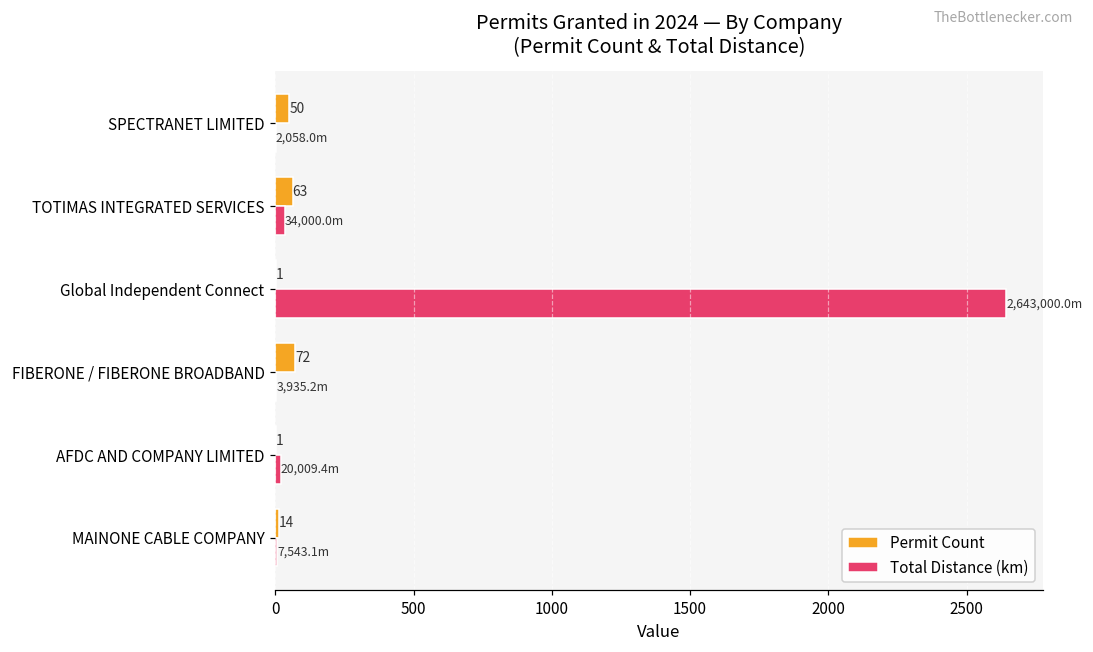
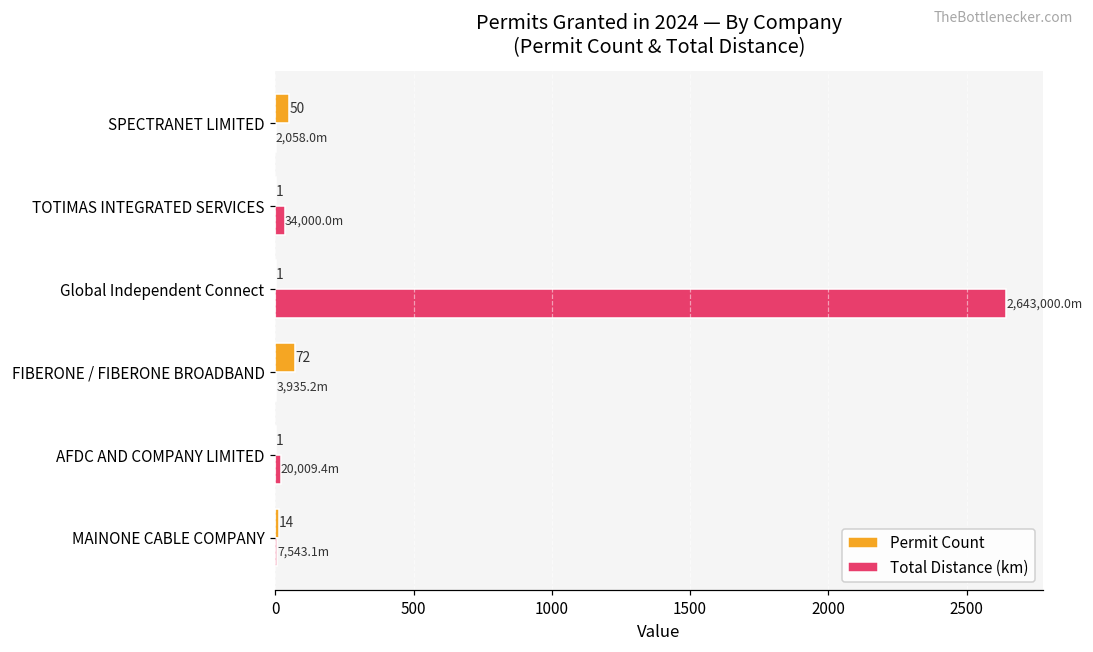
Permit Count, TOTIMAS INTEGRATED SERVICES: 63 -> 1
